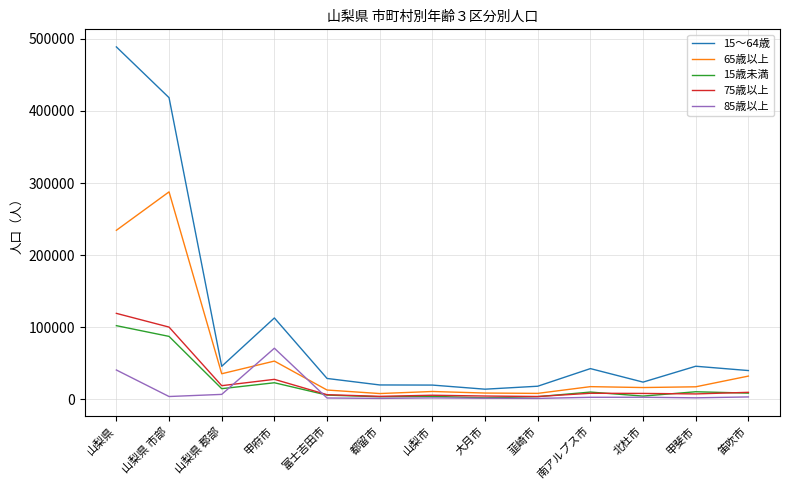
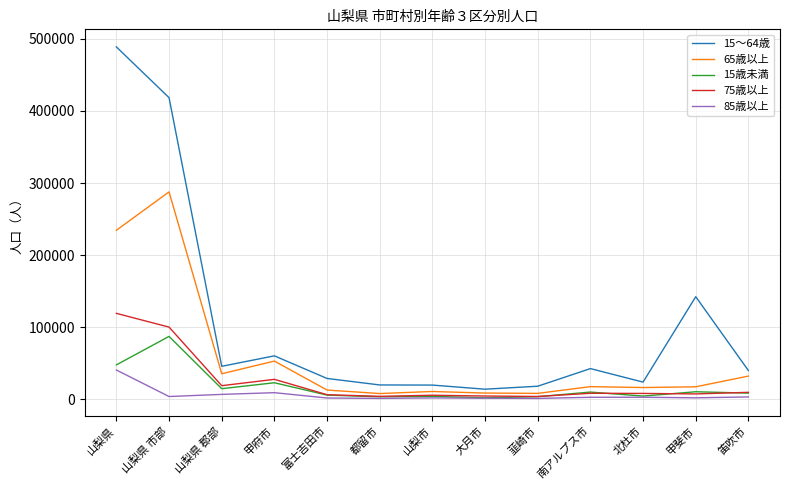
15歳未満, 山梨県: 100000 -> 50000
15～64歳, 甲府市: 110000 -> 60000
85歳以上, 甲府市: 70000 -> 10000
15～64歳, 甲斐市: 50000 -> 140000
